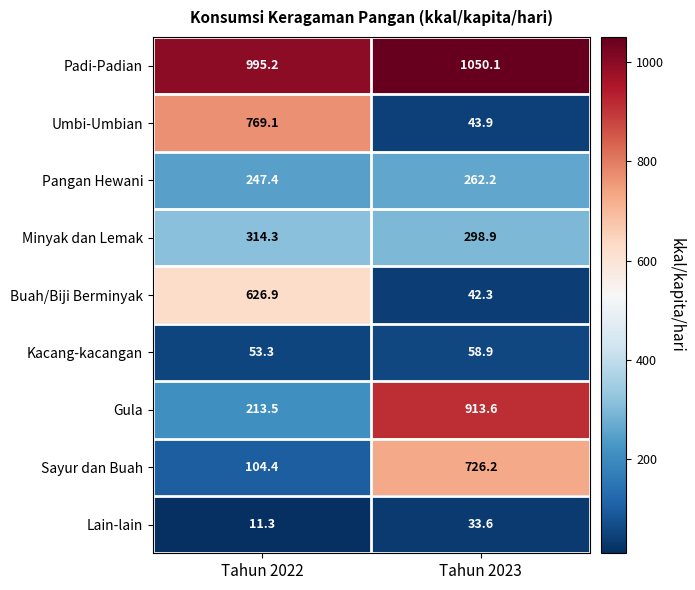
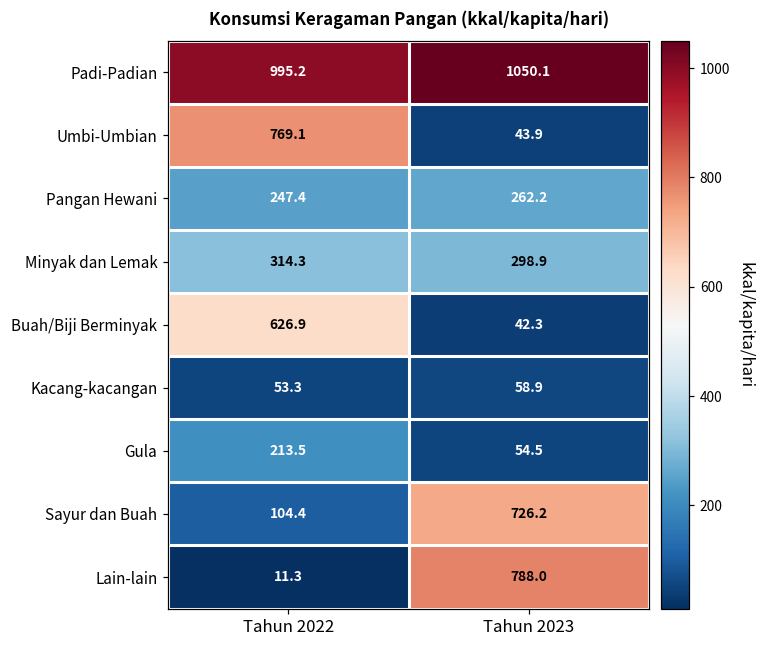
Gula, Tahun 2023: 913.6 -> 54.5
Lain-lain, Tahun 2023: 33.6 -> 788.0
